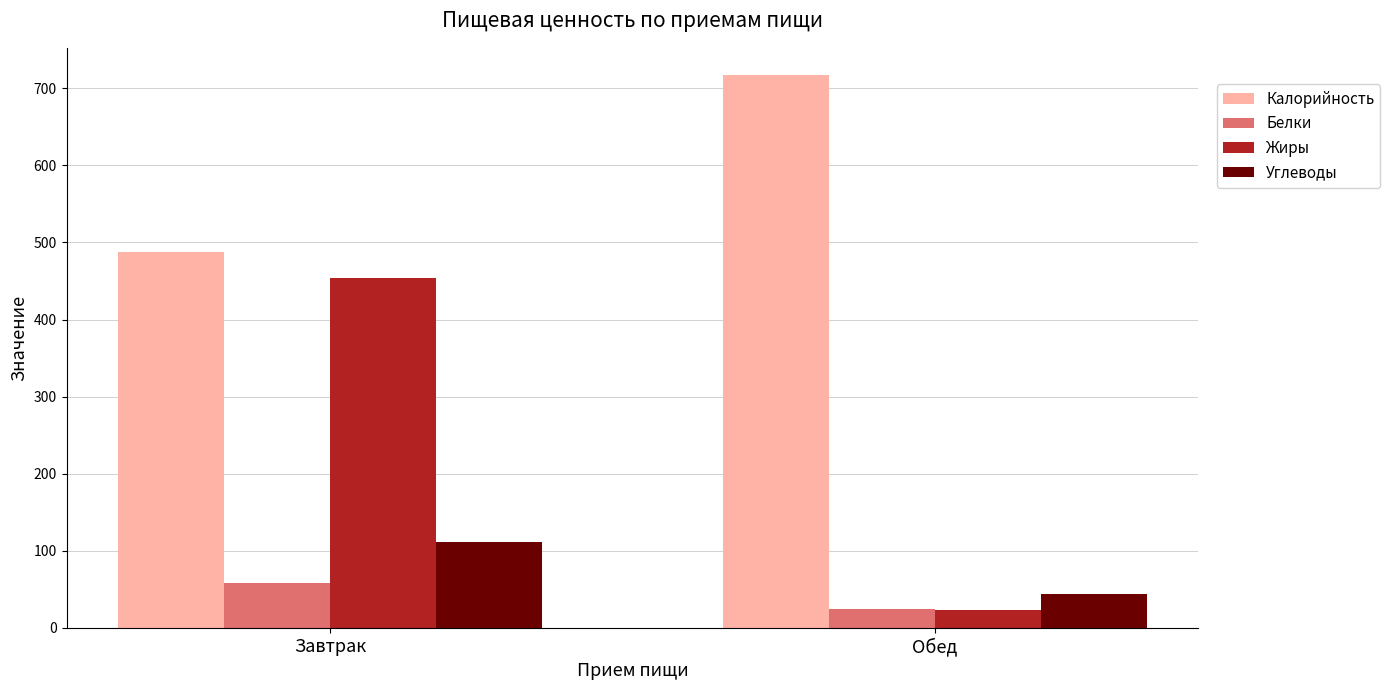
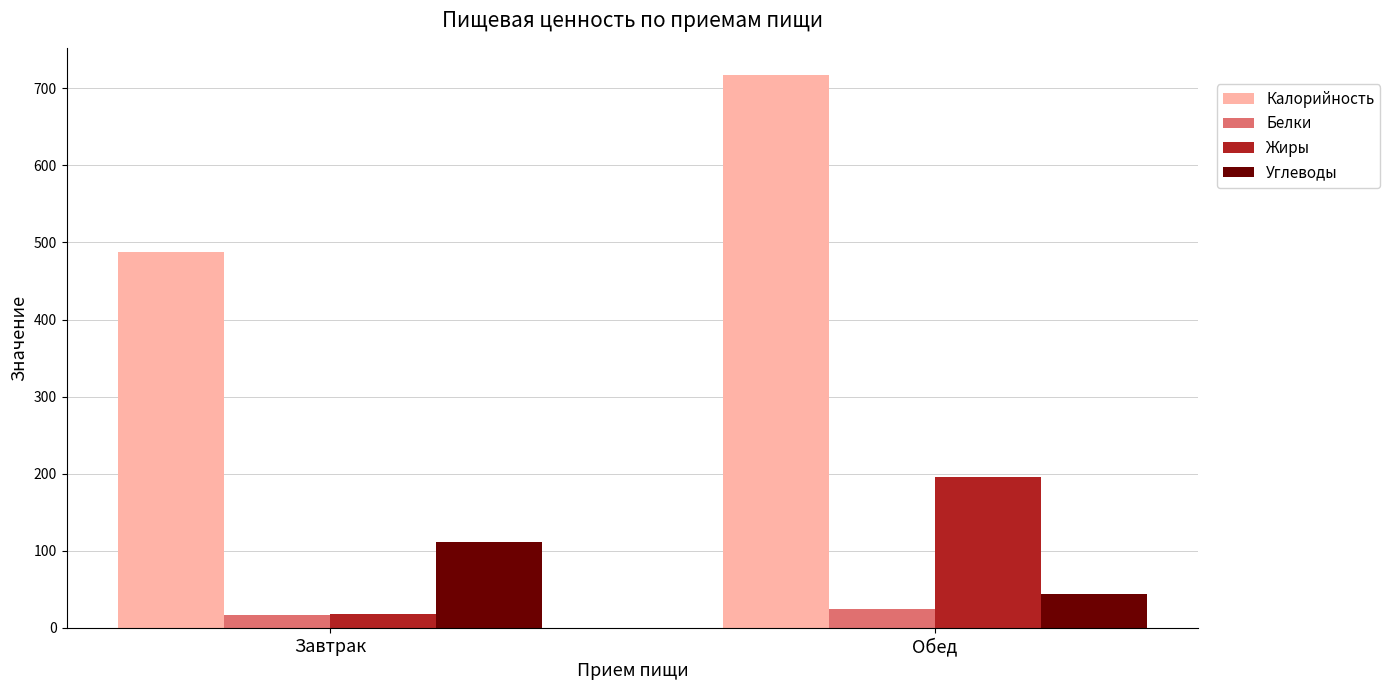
Белки, Завтрак: 60 -> 20
Жиры, Завтрак: 450 -> 20
Жиры, Обед: 20 -> 200
